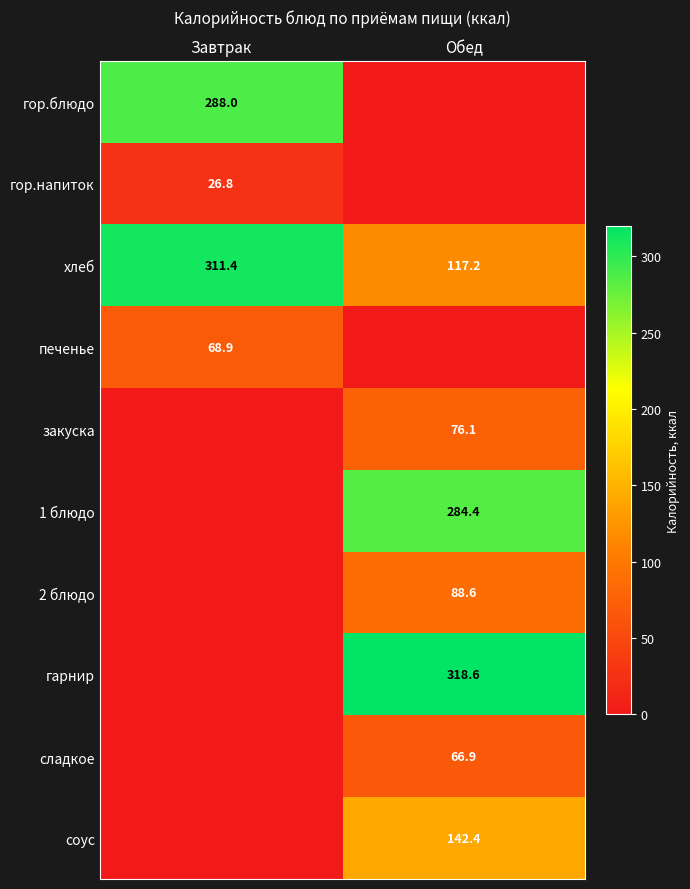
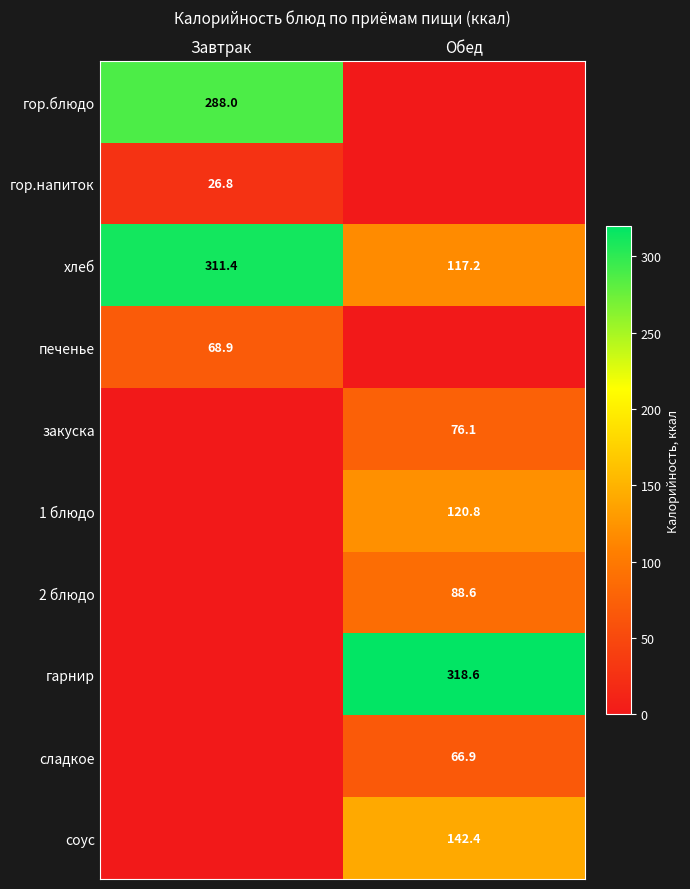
1 блюдо, Обед: 284.4 -> 120.8
